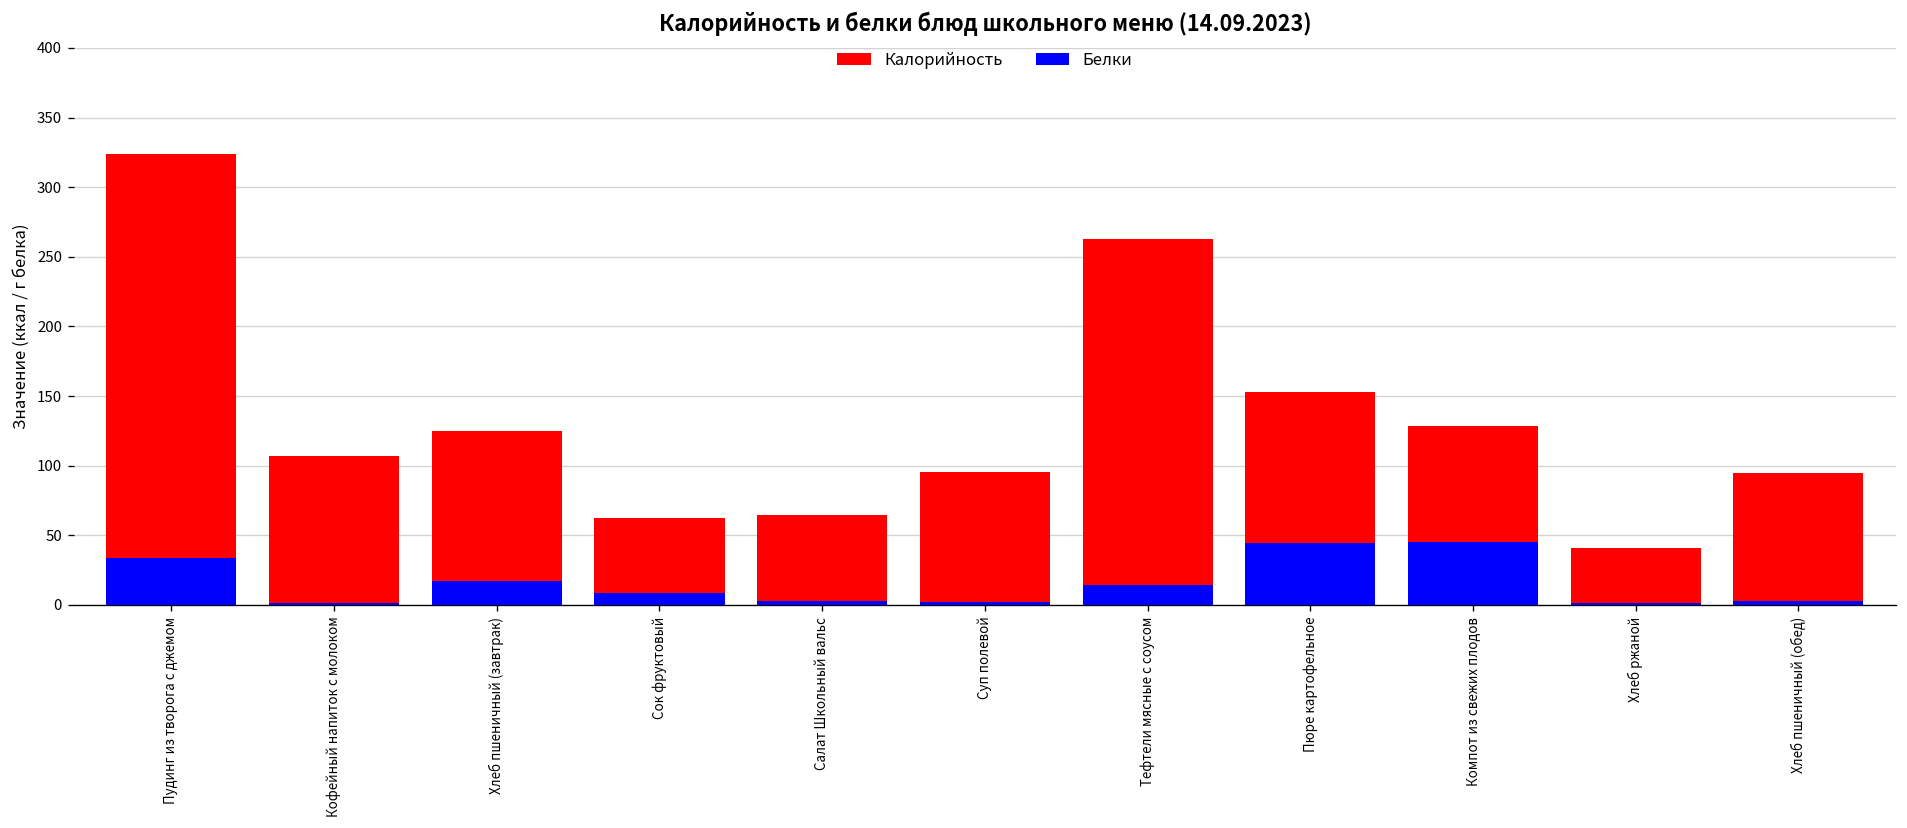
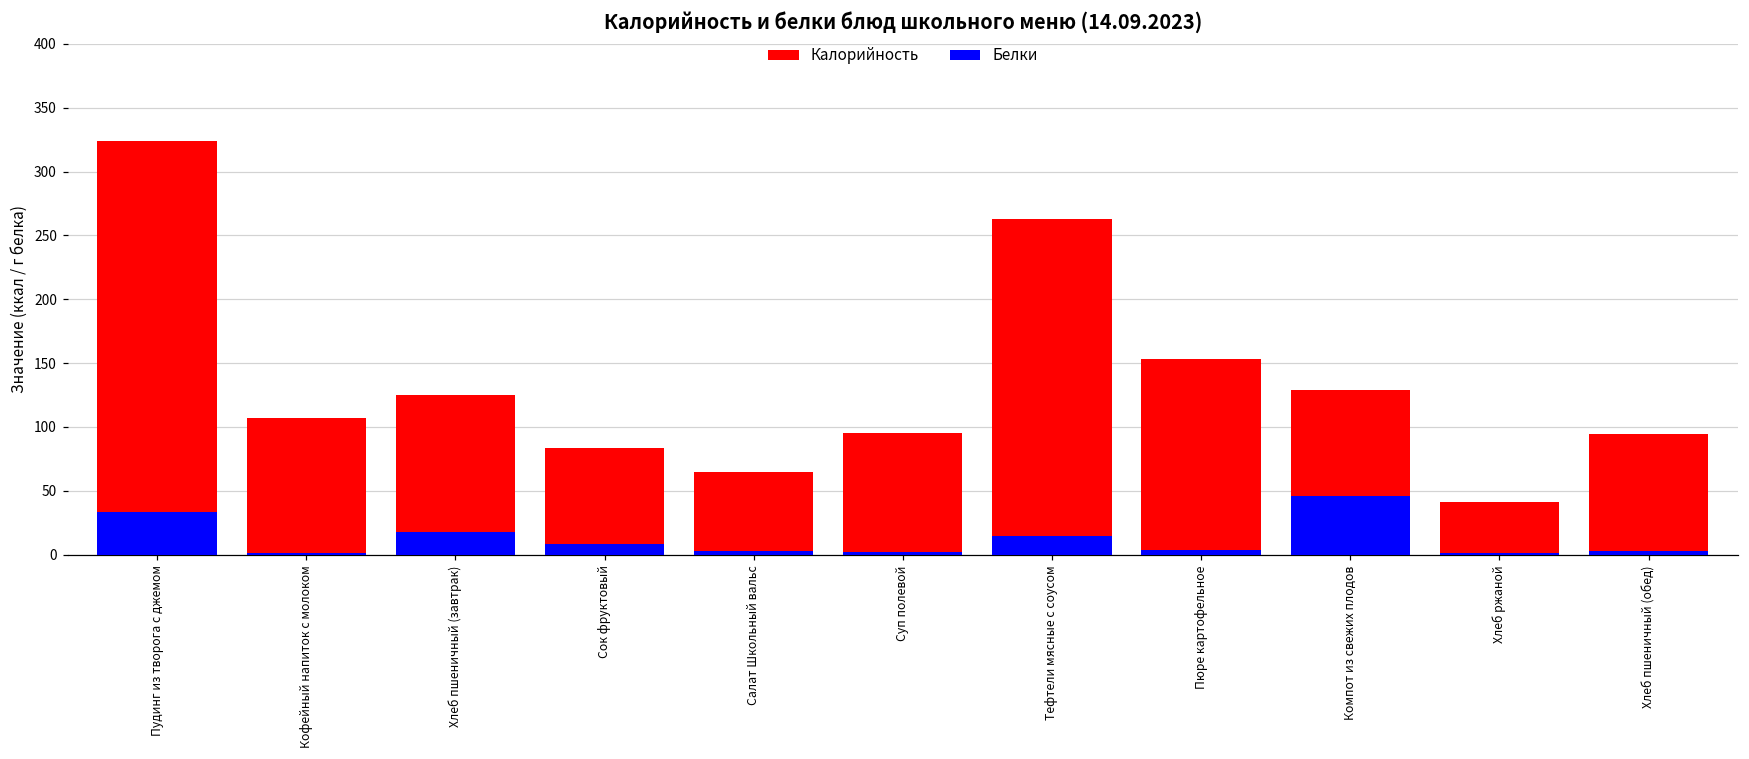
Калорийность, Сок фруктовый: 63 -> 83
Белки, Пюре картофельное: 44 -> 3
